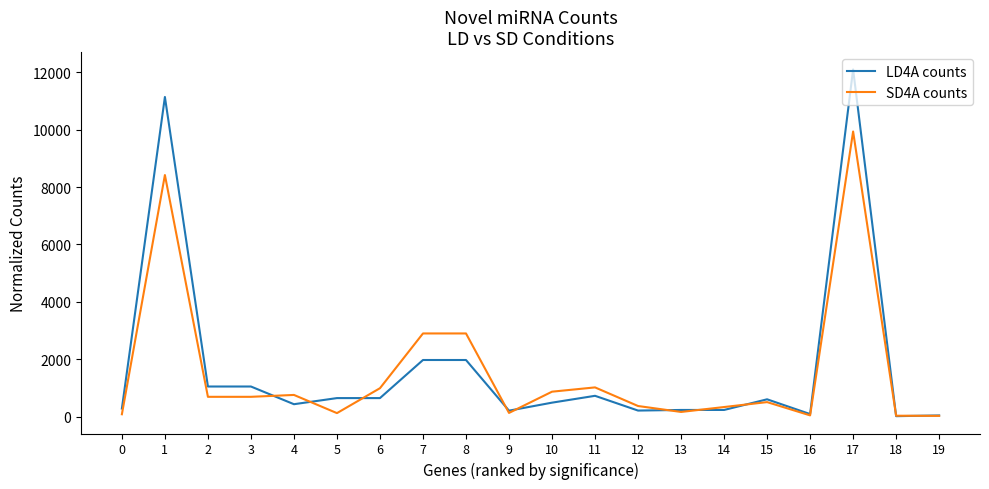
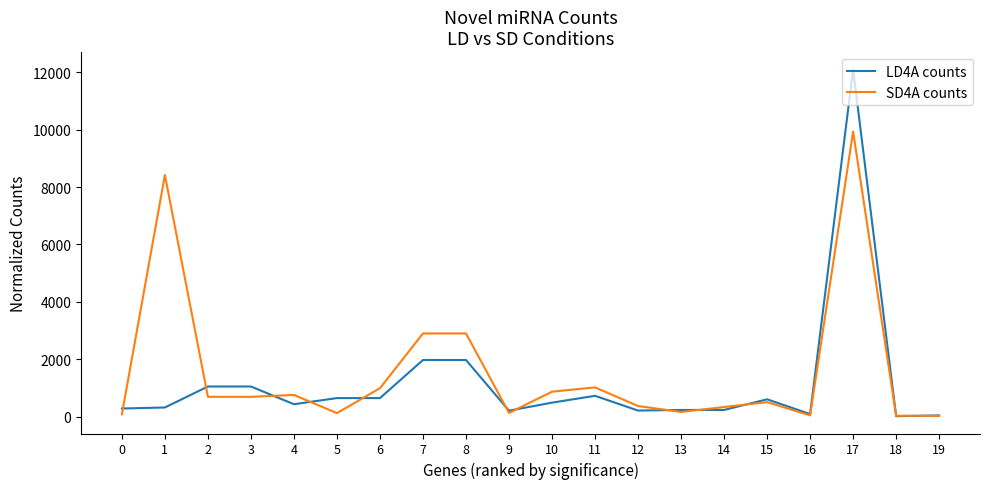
LD4A counts, 1: 11100 -> 300
